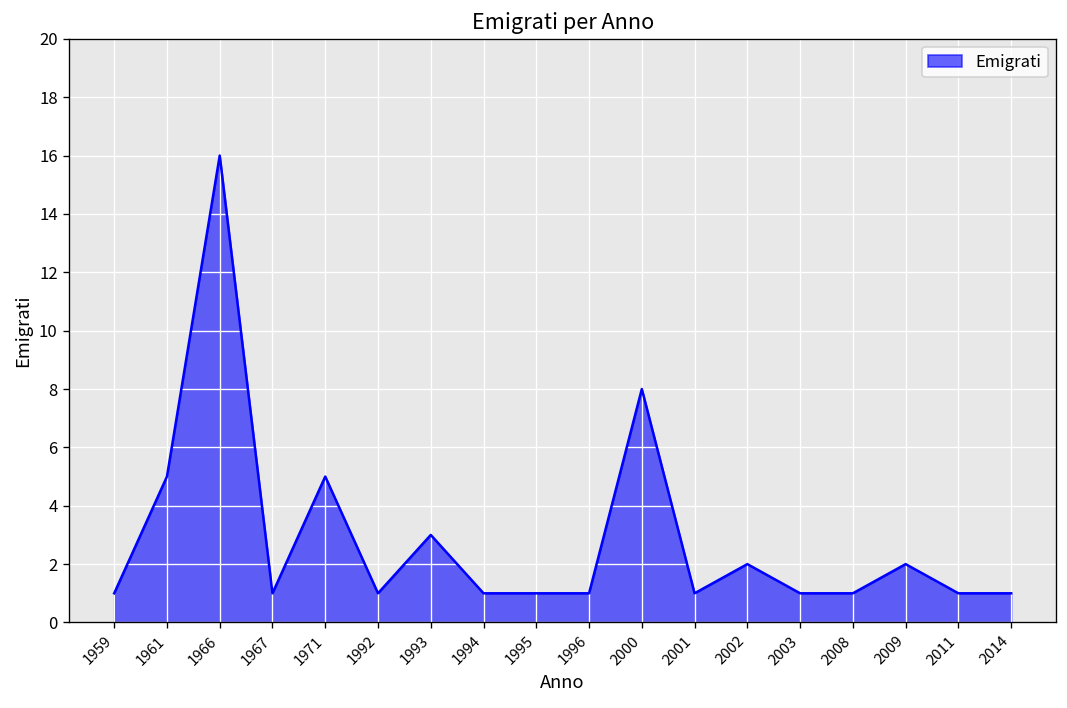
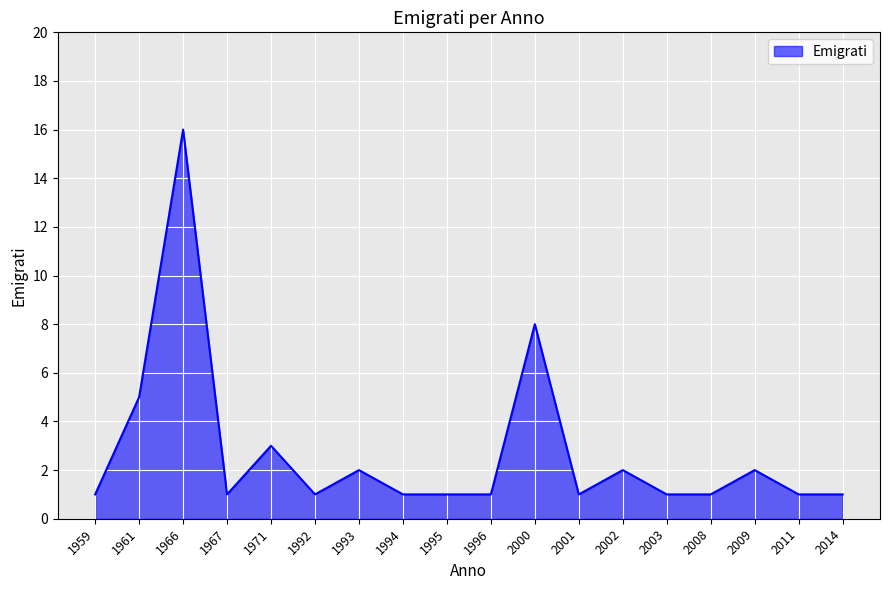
1971: 5 -> 3
1993: 3 -> 2
